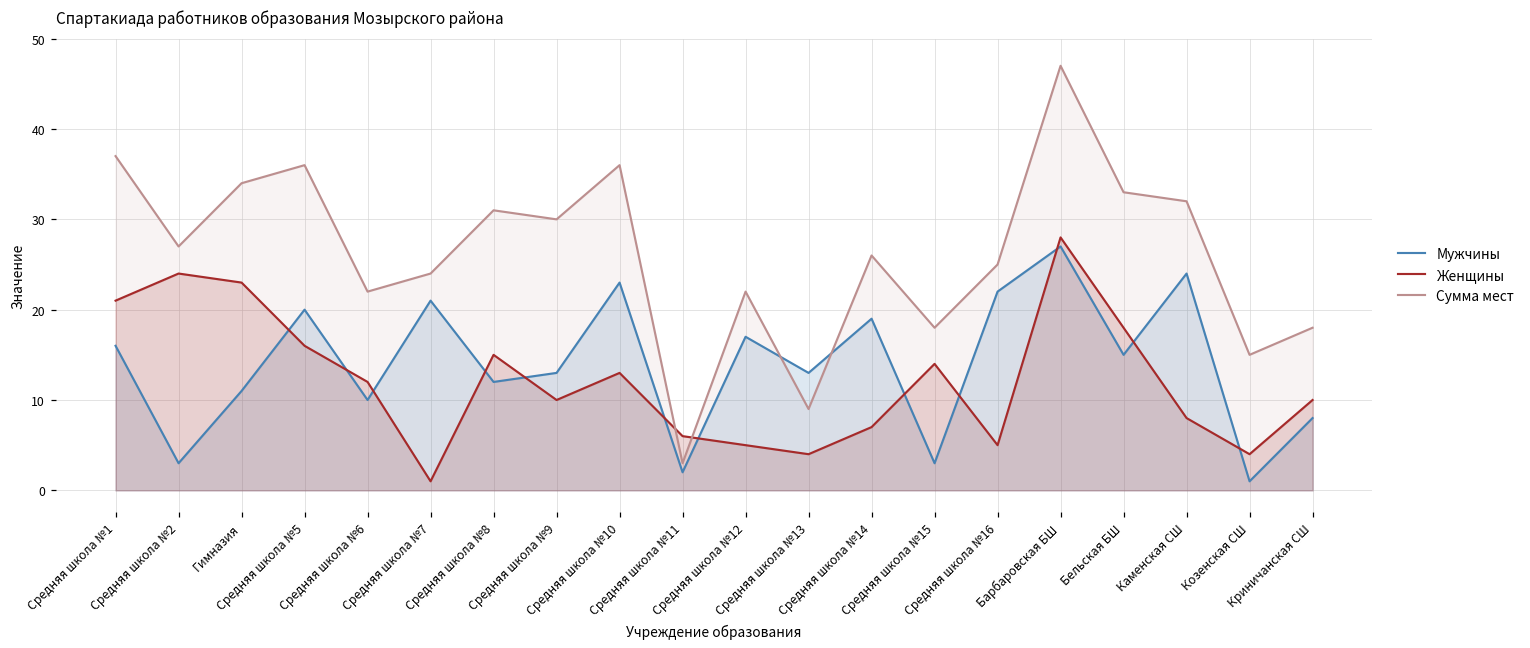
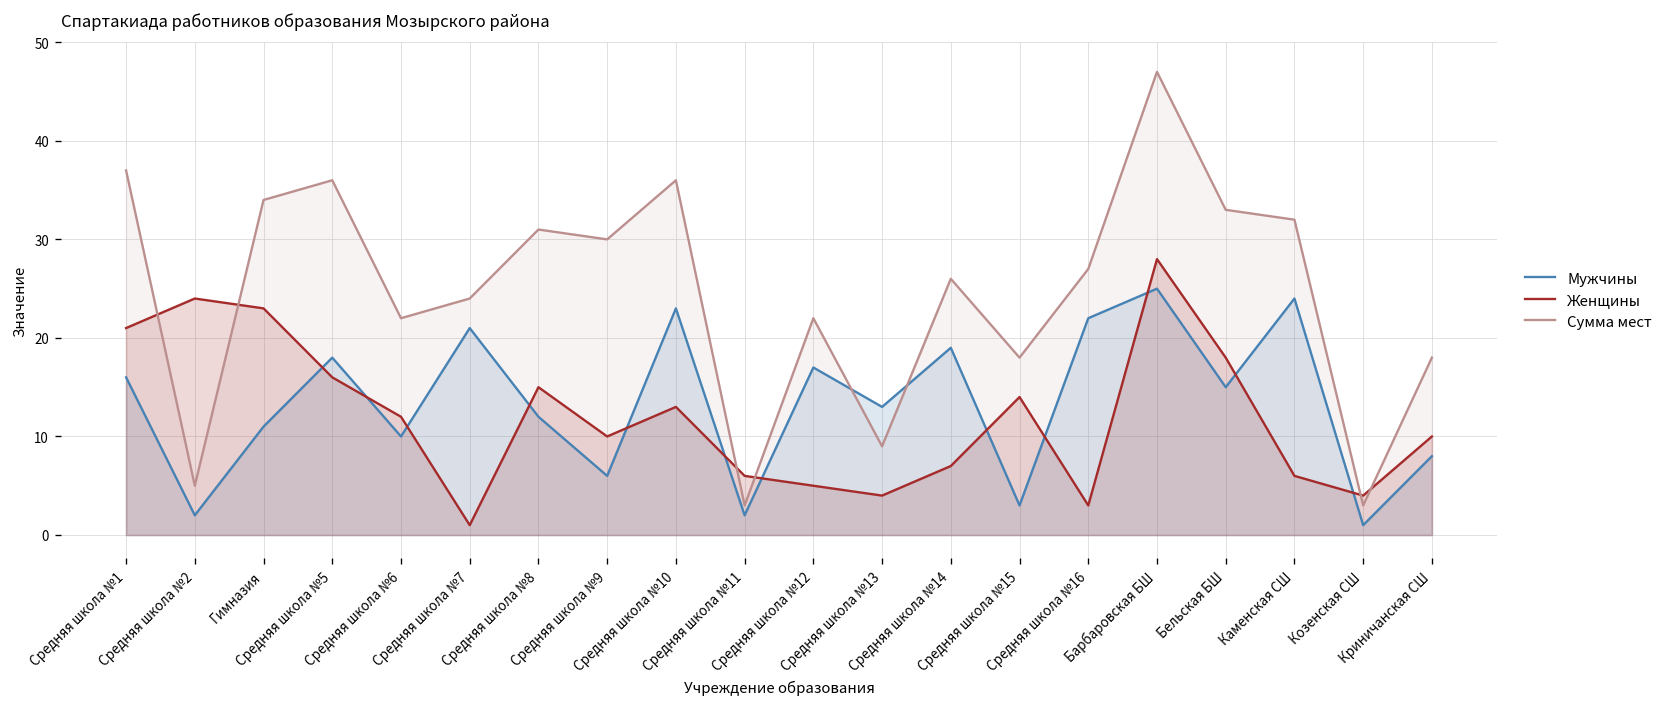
Мужчины, Средняя школа №2: 3 -> 2
Сумма мест, Средняя школа №2: 27 -> 5
Мужчины, Средняя школа №5: 20 -> 18
Мужчины, Средняя школа №9: 13 -> 6
Женщины, Средняя школа №16: 5 -> 3
Сумма мест, Средняя школа №16: 25 -> 27
Мужчины, Барбаровская БШ: 27 -> 25
Женщины, Каменская СШ: 8 -> 6
Сумма мест, Козенская СШ: 15 -> 3
